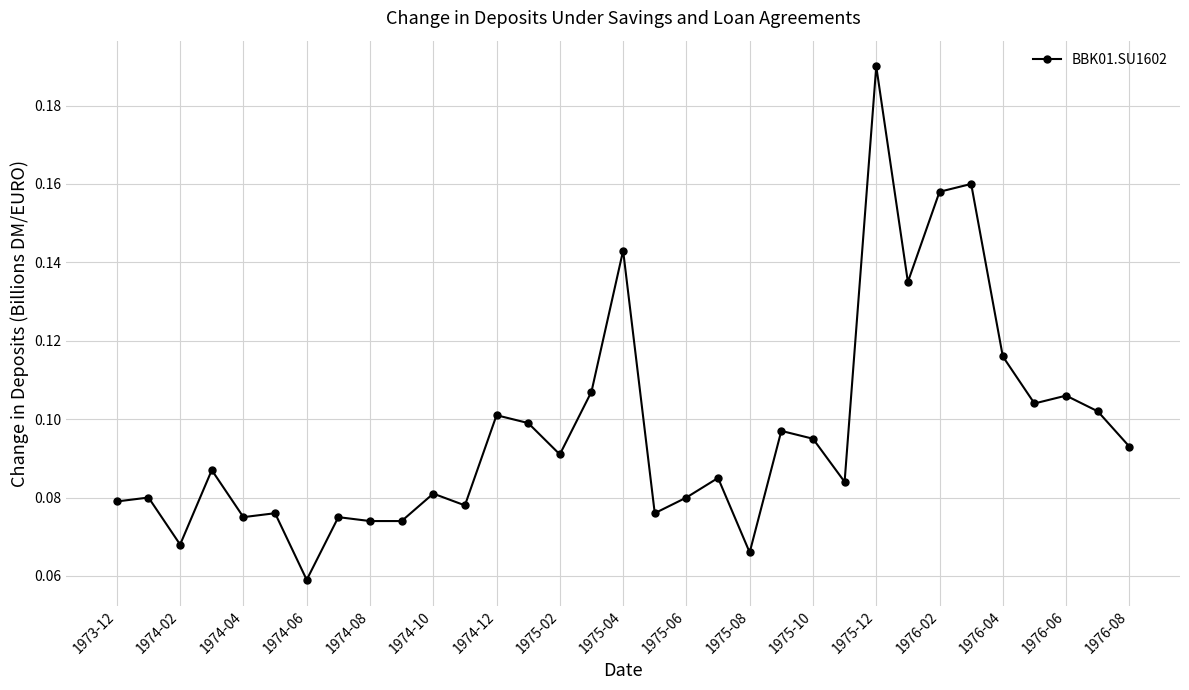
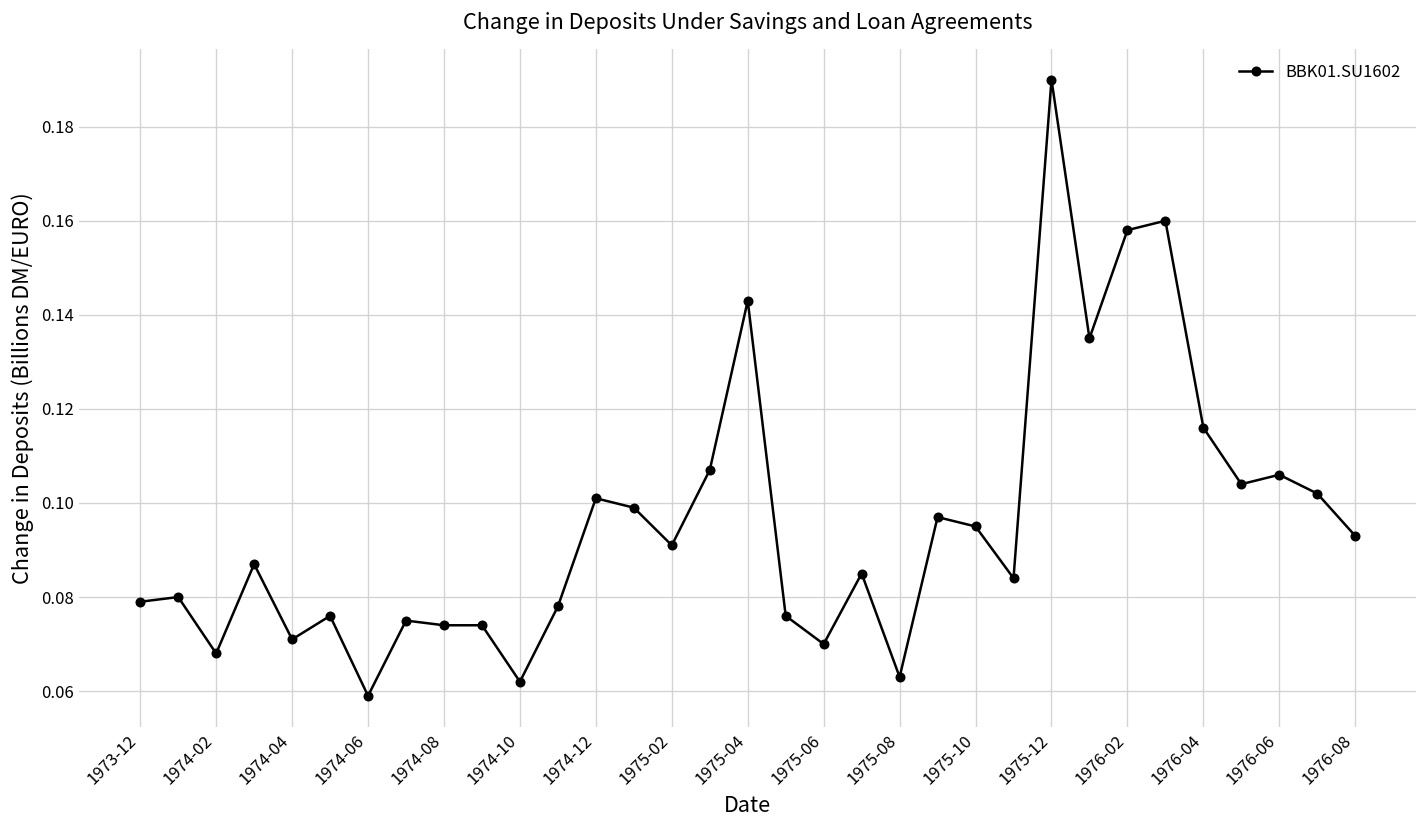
1974-04: 0.075 -> 0.071
1974-10: 0.081 -> 0.062
1975-06: 0.08 -> 0.07
1975-08: 0.066 -> 0.063
